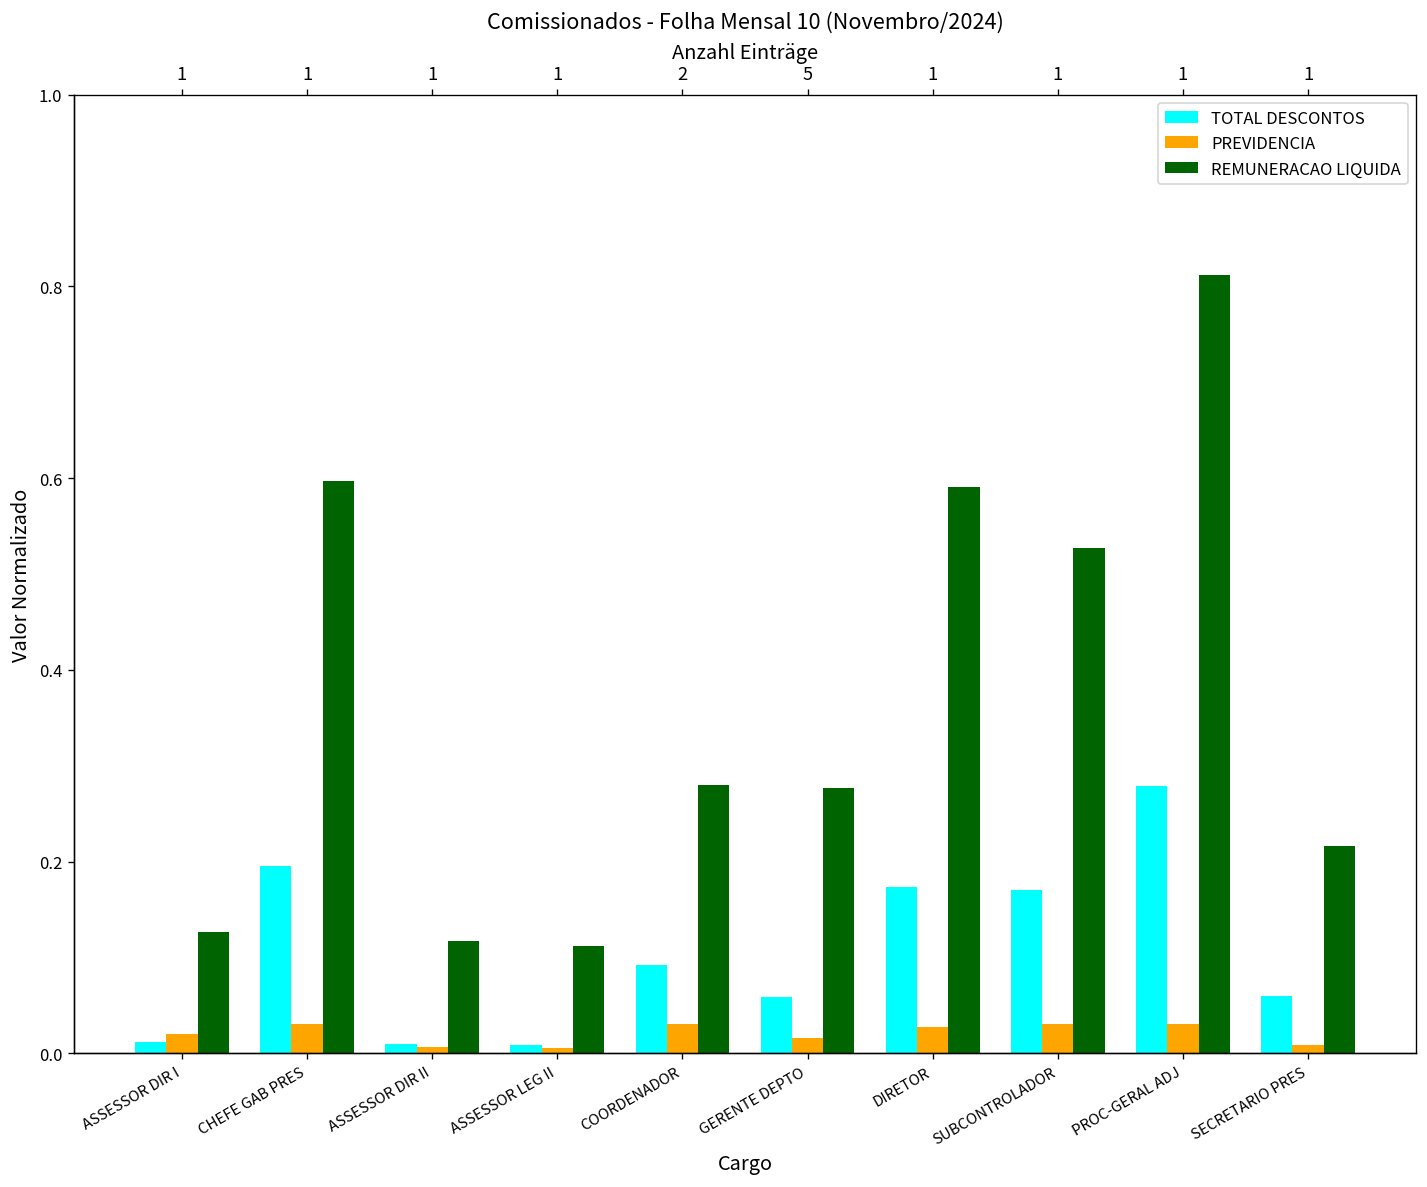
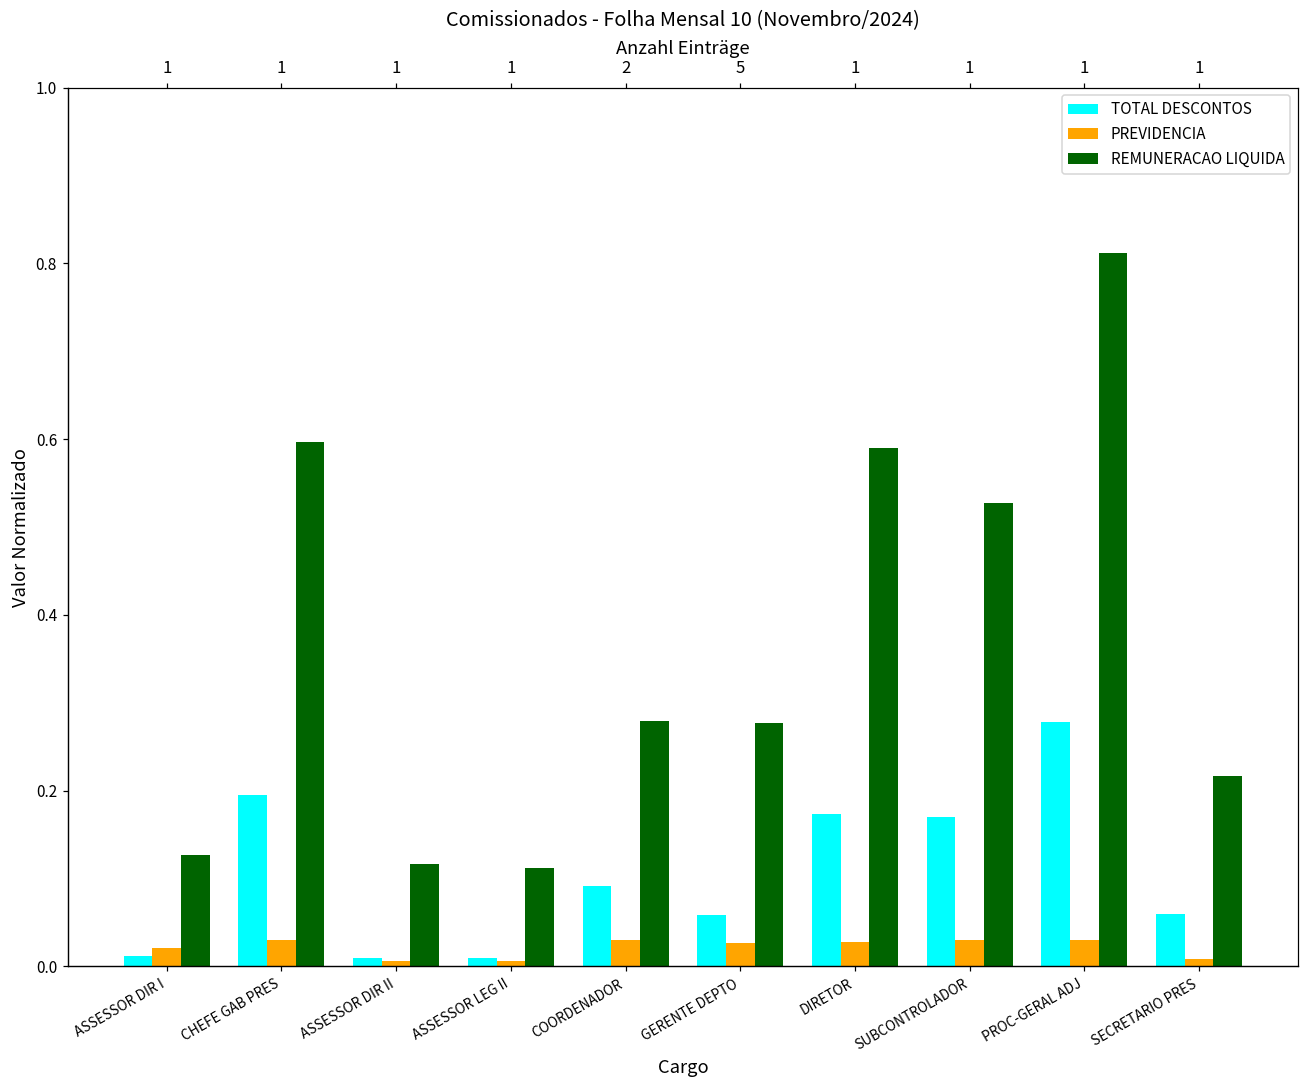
PREVIDENCIA, GERENTE DEPTO: 0.02 -> 0.03
